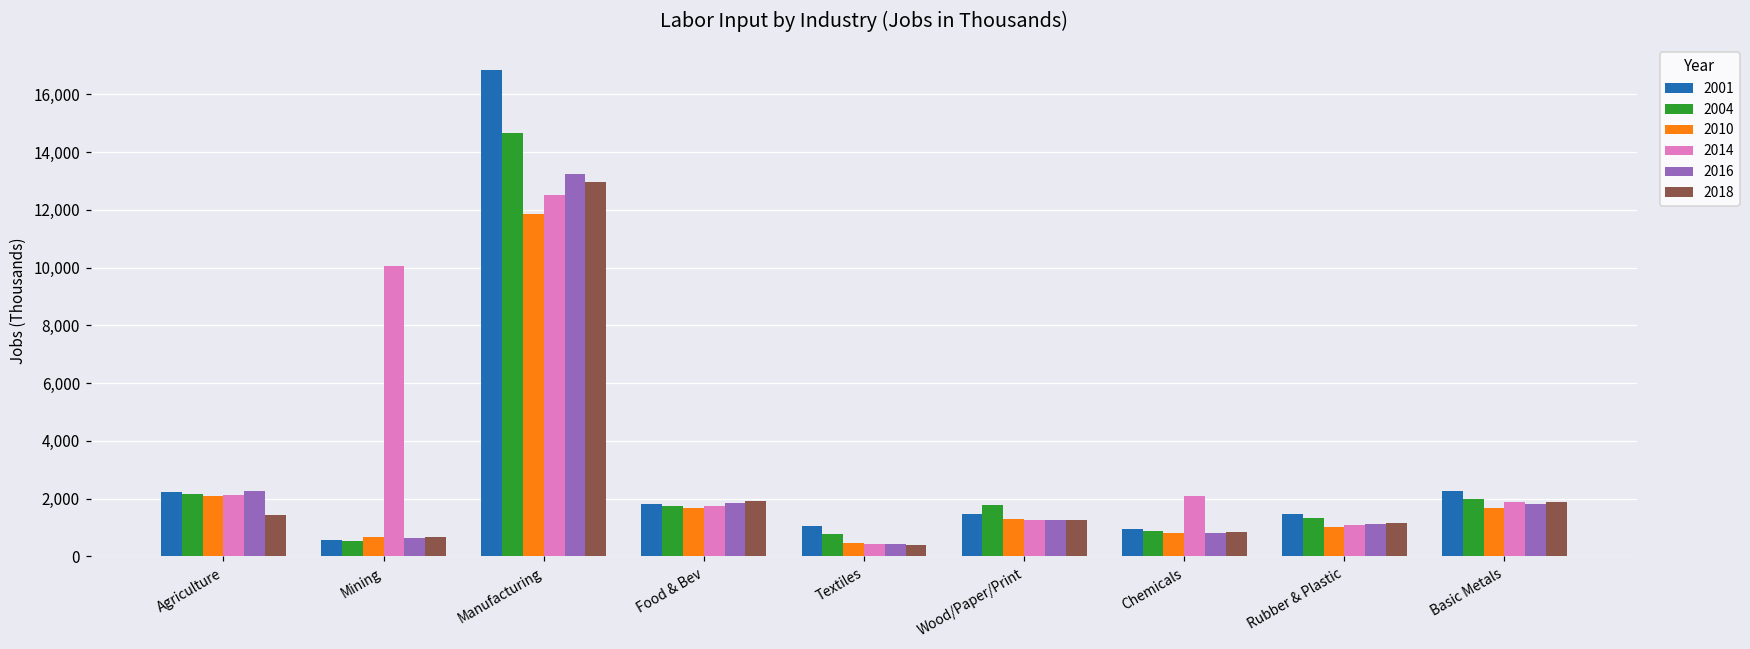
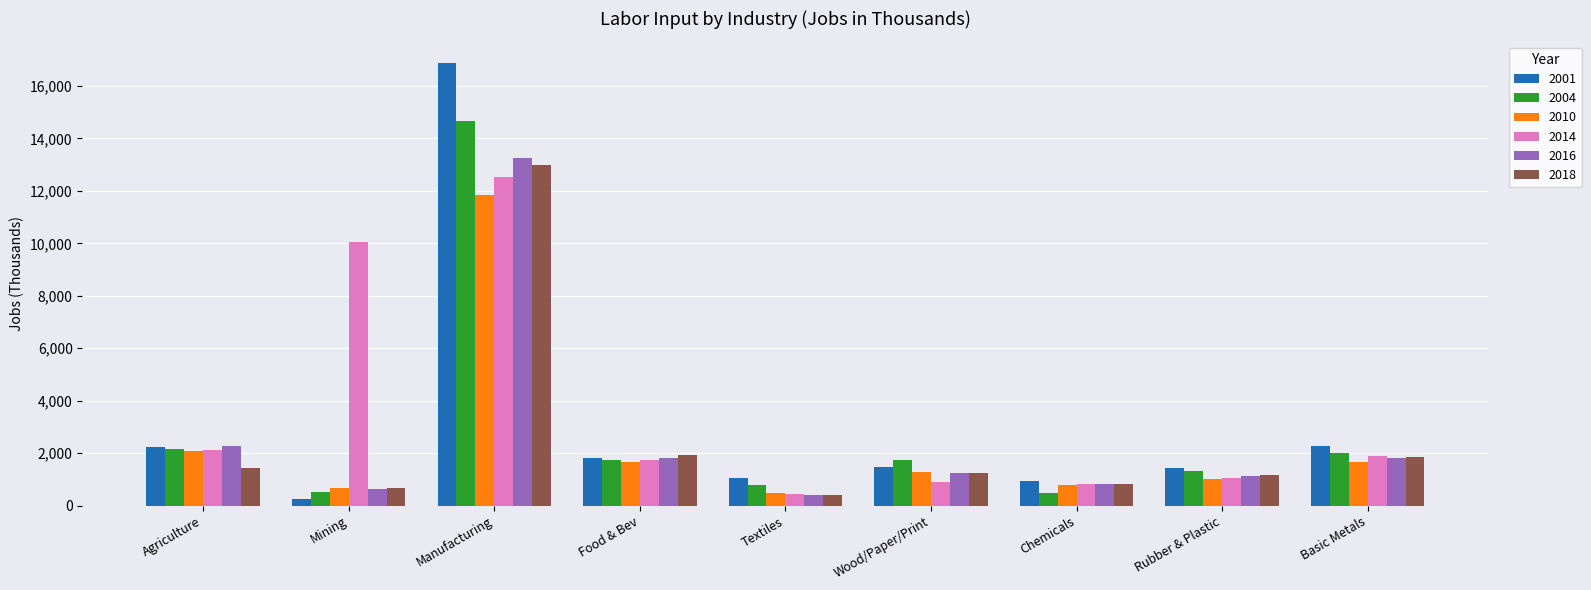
2001, Mining: 600 -> 300
2014, Wood/Paper/Print: 1,200 -> 900
2004, Chemicals: 900 -> 500
2014, Chemicals: 2,100 -> 800
